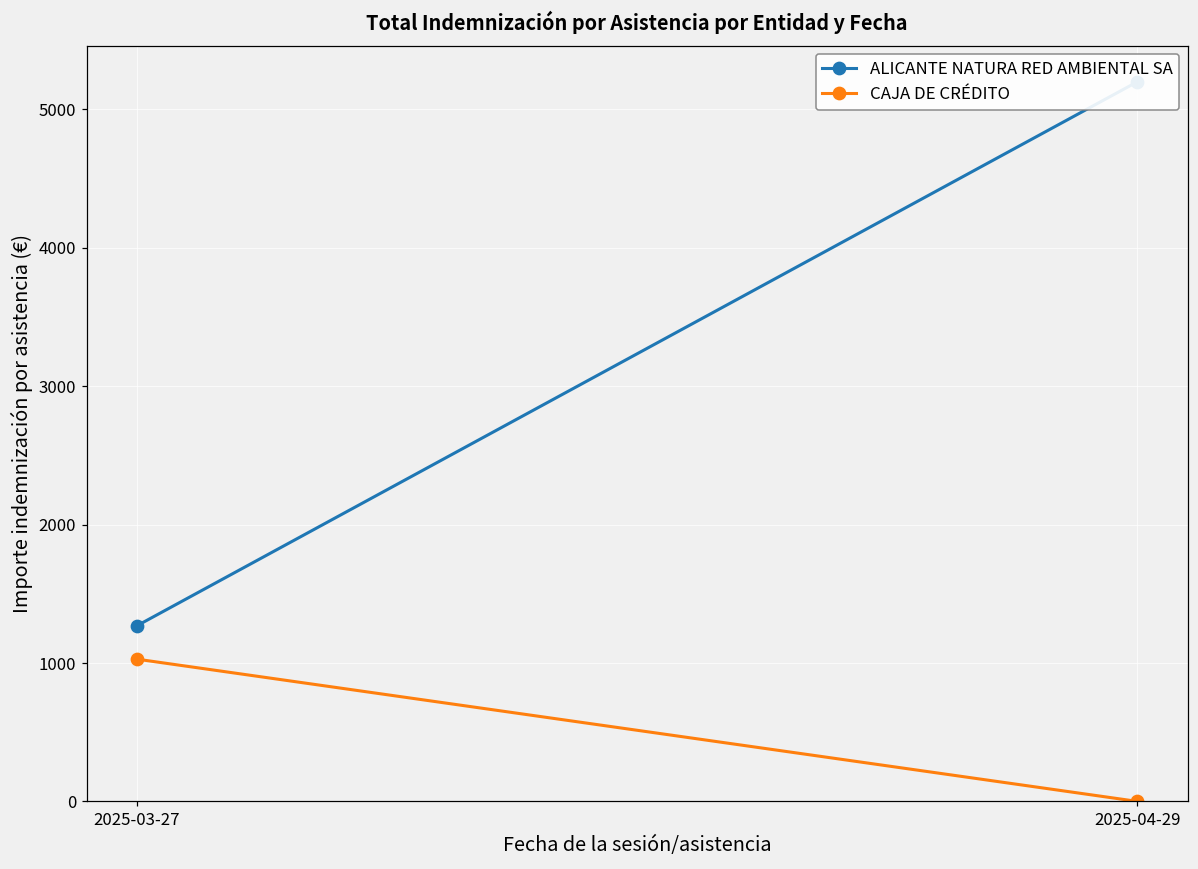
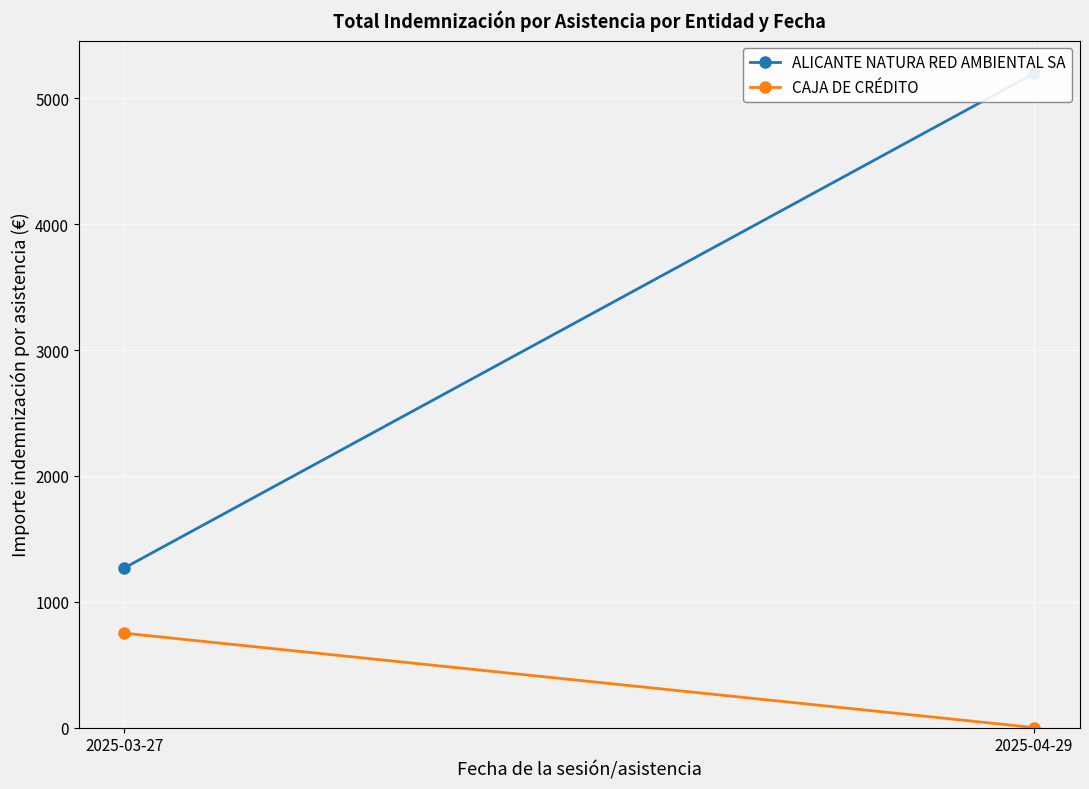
CAJA DE CRÉDITO, 2025-03-27: 1030 -> 750
